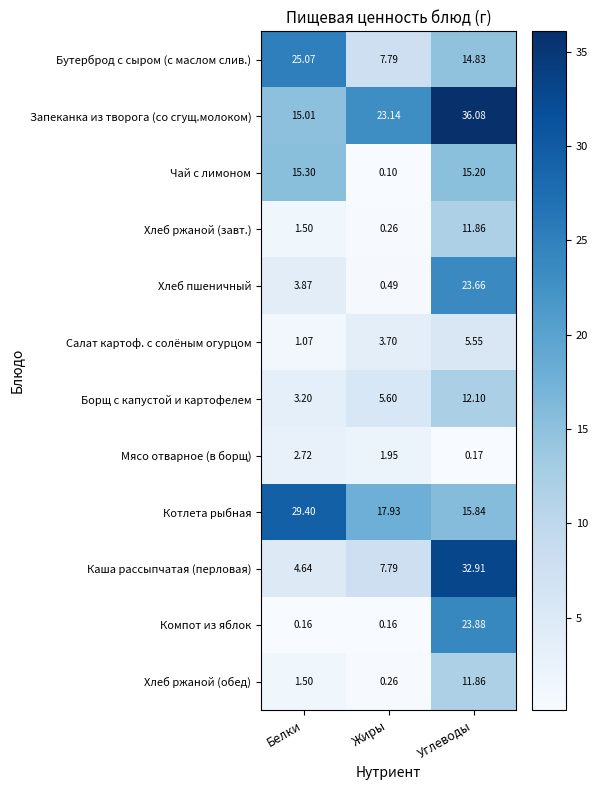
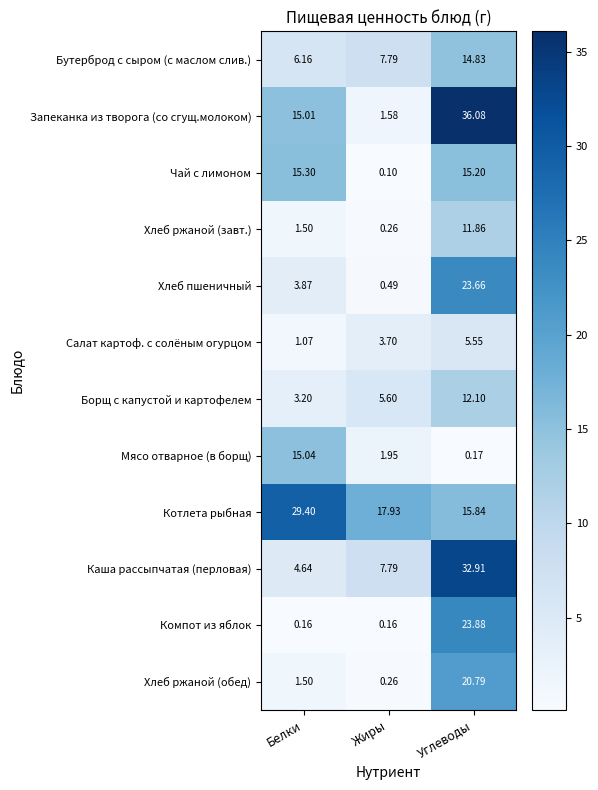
Бутерброд с сыром (с маслом слив.), Белки: 25.07 -> 6.16
Запеканка из творога (со сгущ.молоком), Жиры: 23.14 -> 1.58
Мясо отварное (в борщ), Белки: 2.72 -> 15.04
Хлеб ржаной (обед), Углеводы: 11.86 -> 20.79
